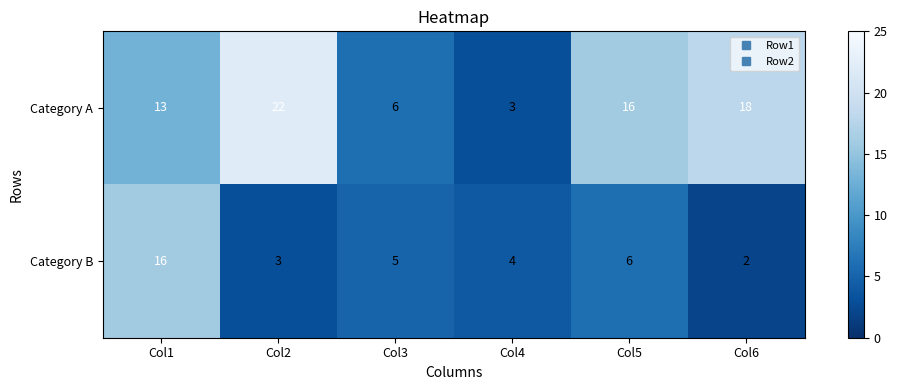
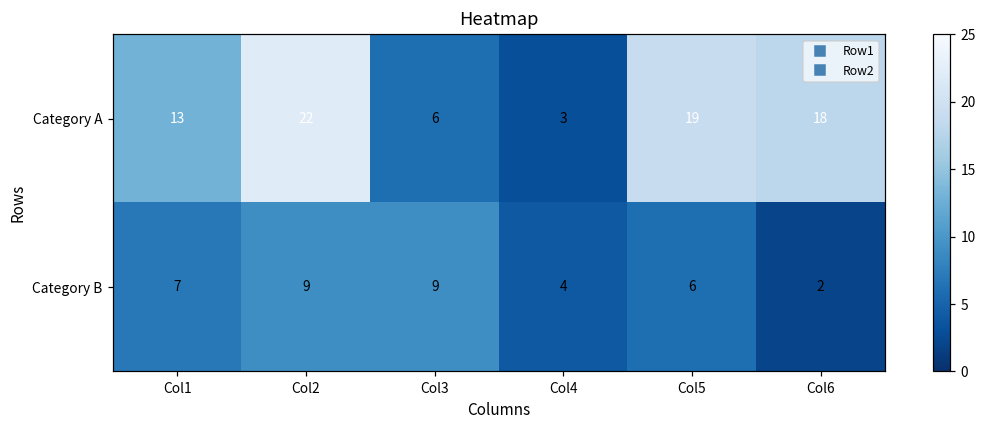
Category A, Col5: 16 -> 19
Category B, Col1: 16 -> 7
Category B, Col2: 3 -> 9
Category B, Col3: 5 -> 9
